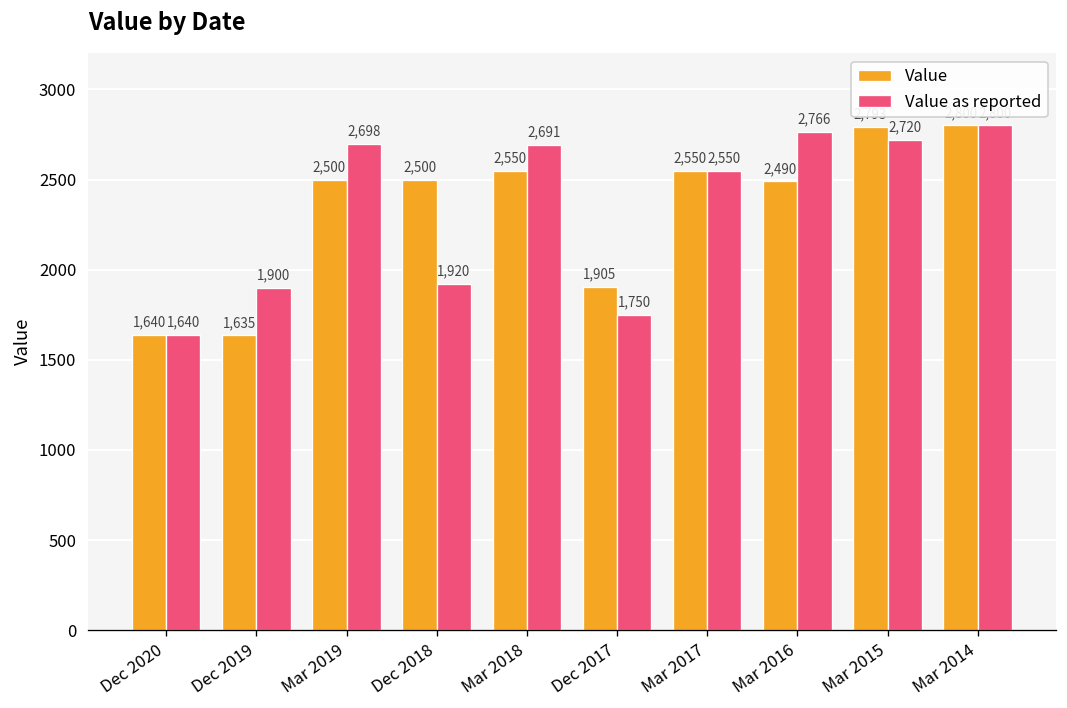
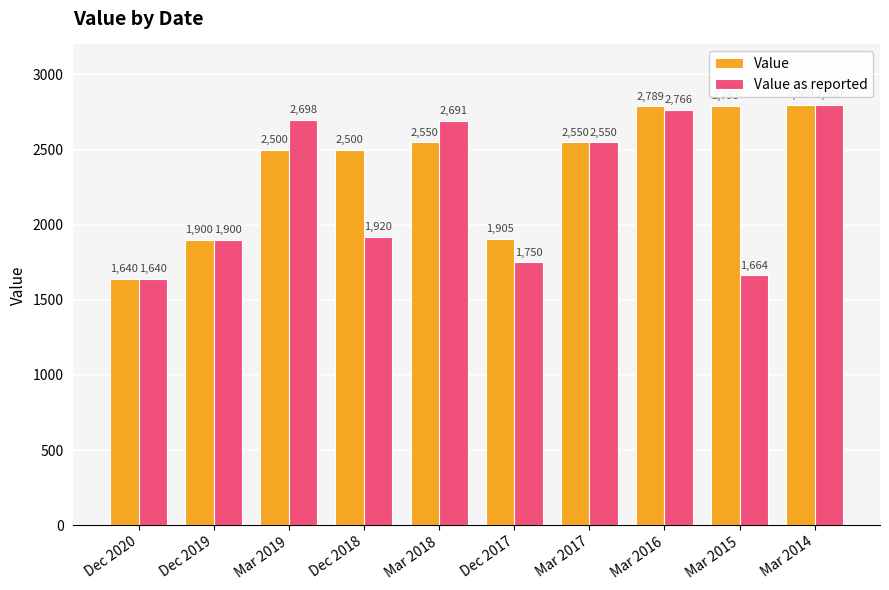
Value, Dec 2019: 1,635 -> 1,900
Value, Mar 2016: 2,490 -> 2,789
Value as reported, Mar 2015: 2,720 -> 1,664
